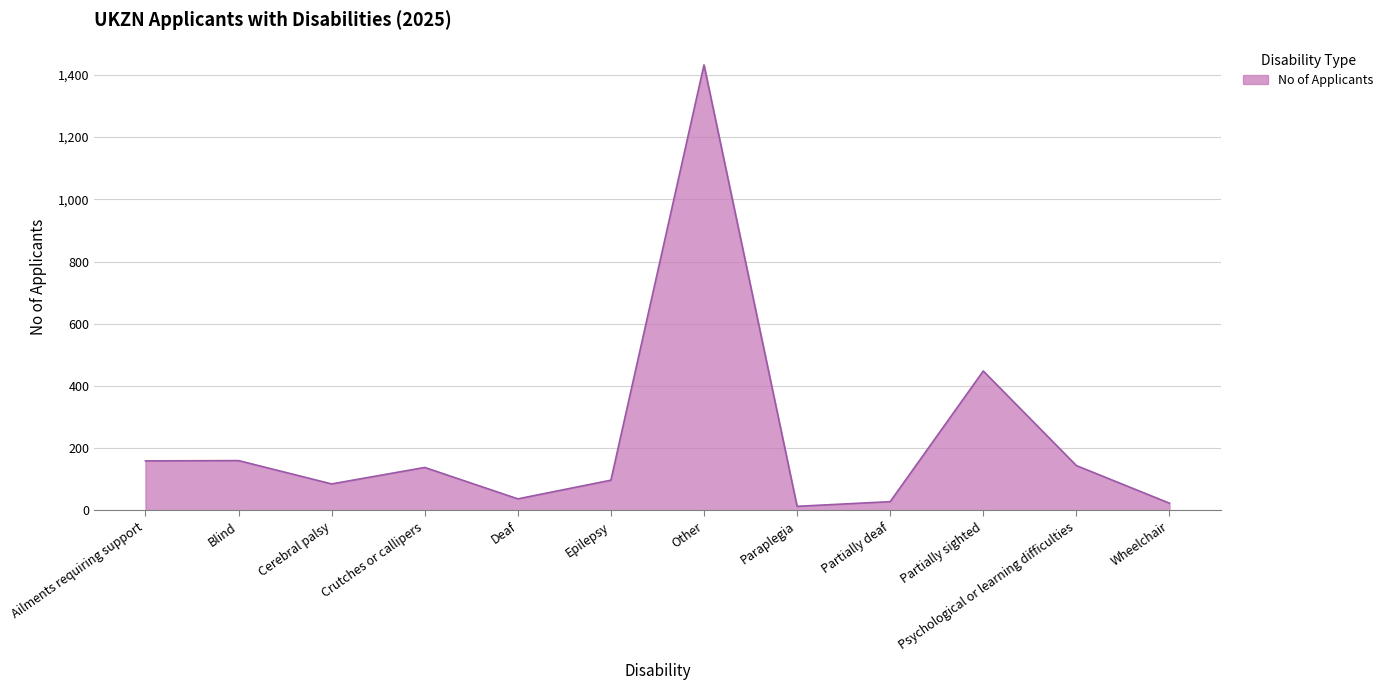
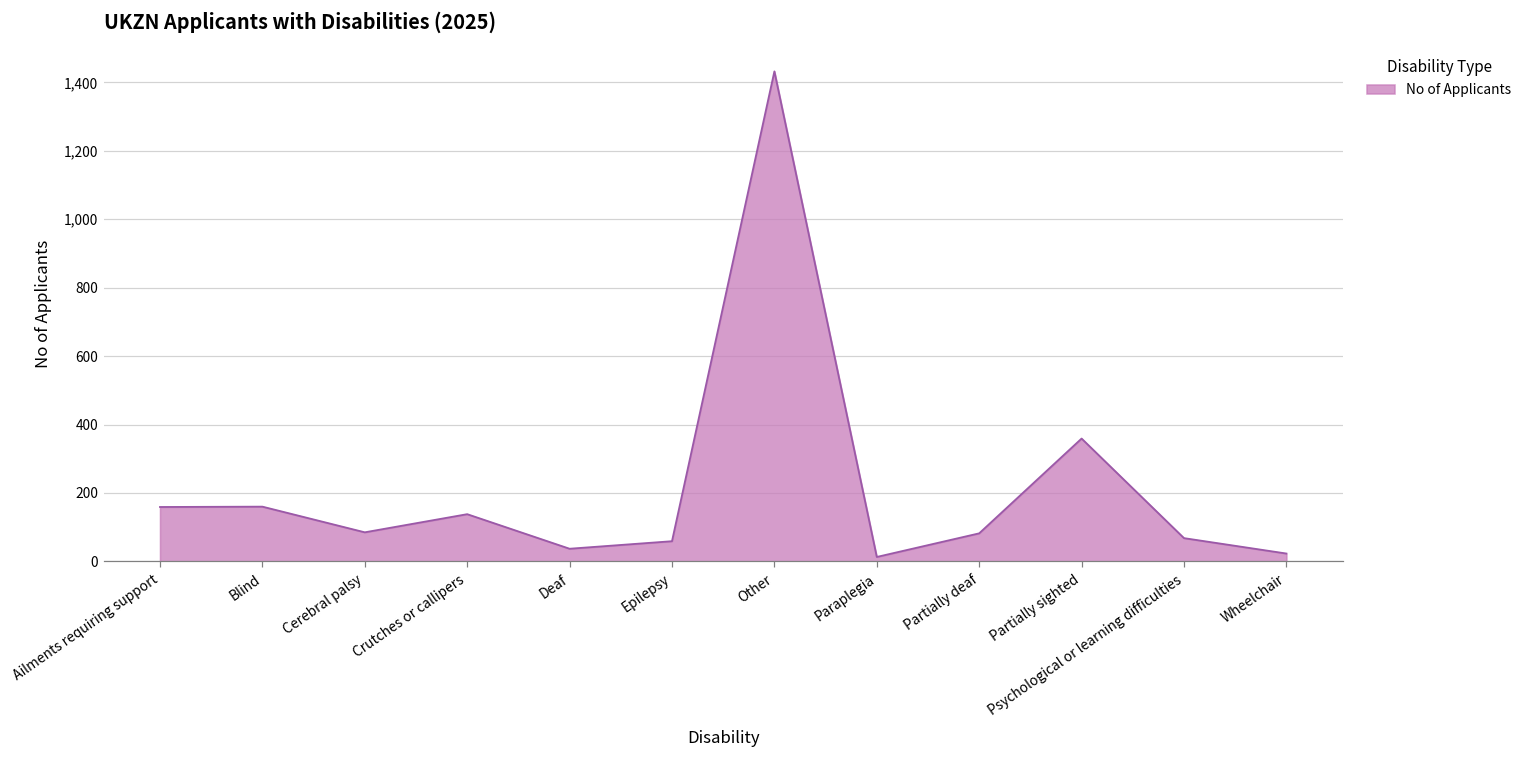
Epilepsy: 100 -> 60
Partially deaf: 30 -> 80
Partially sighted: 450 -> 360
Psychological or learning difficulties: 140 -> 70
